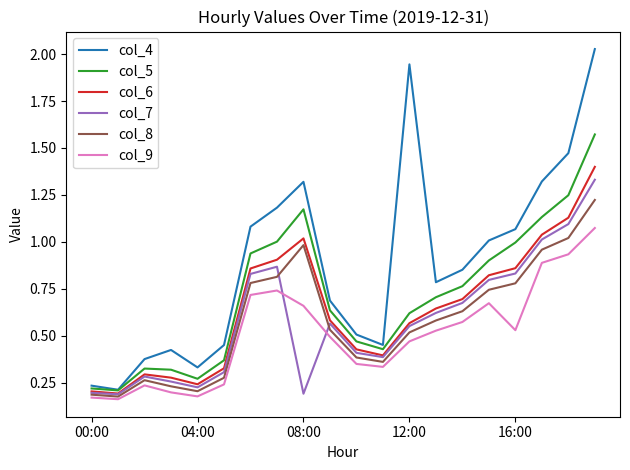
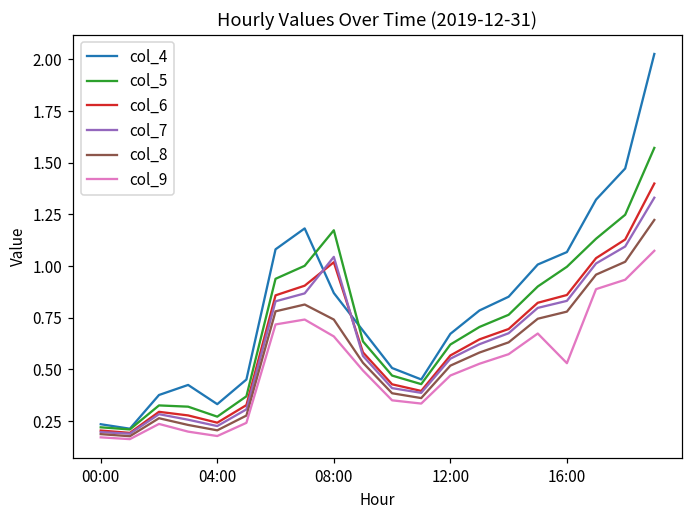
col_4, 08:00: 1.32 -> 0.87
col_7, 08:00: 0.19 -> 1.04
col_8, 08:00: 0.98 -> 0.74
col_4, 12:00: 1.95 -> 0.67
